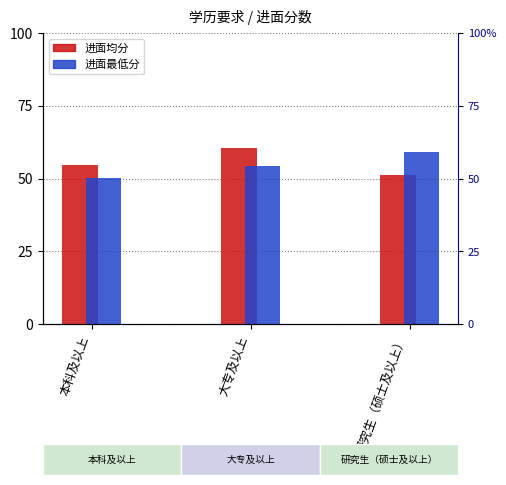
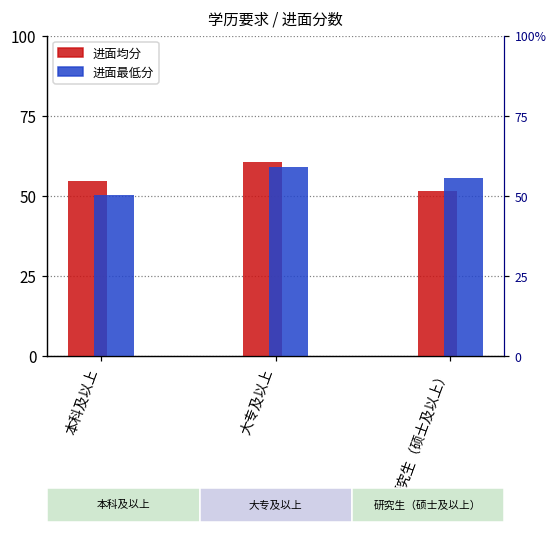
进面最低分, 大专及以上: 54 -> 59
进面最低分, 研究生（硕士及以上）: 59 -> 55
